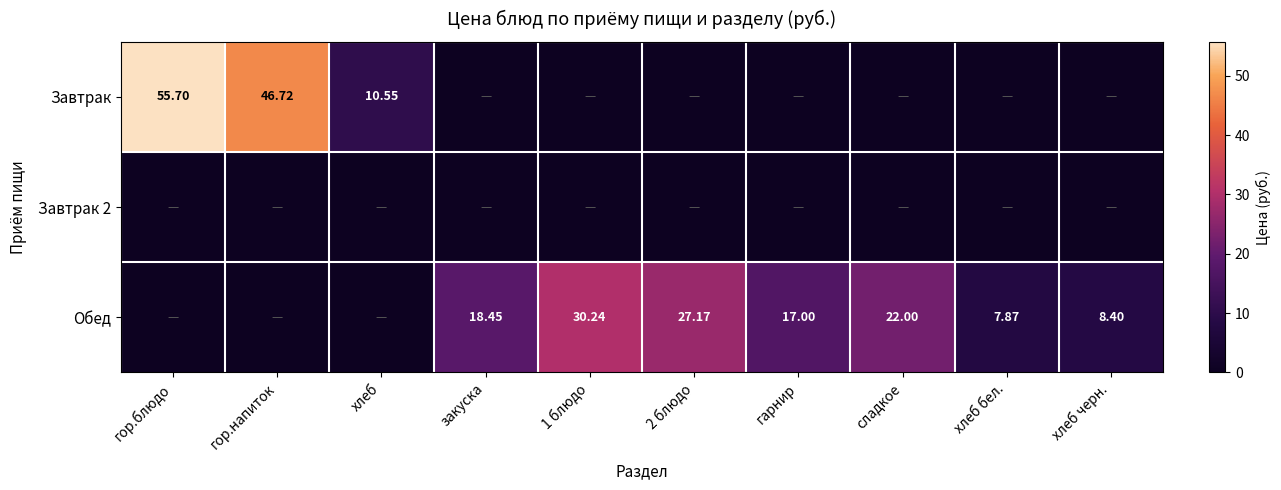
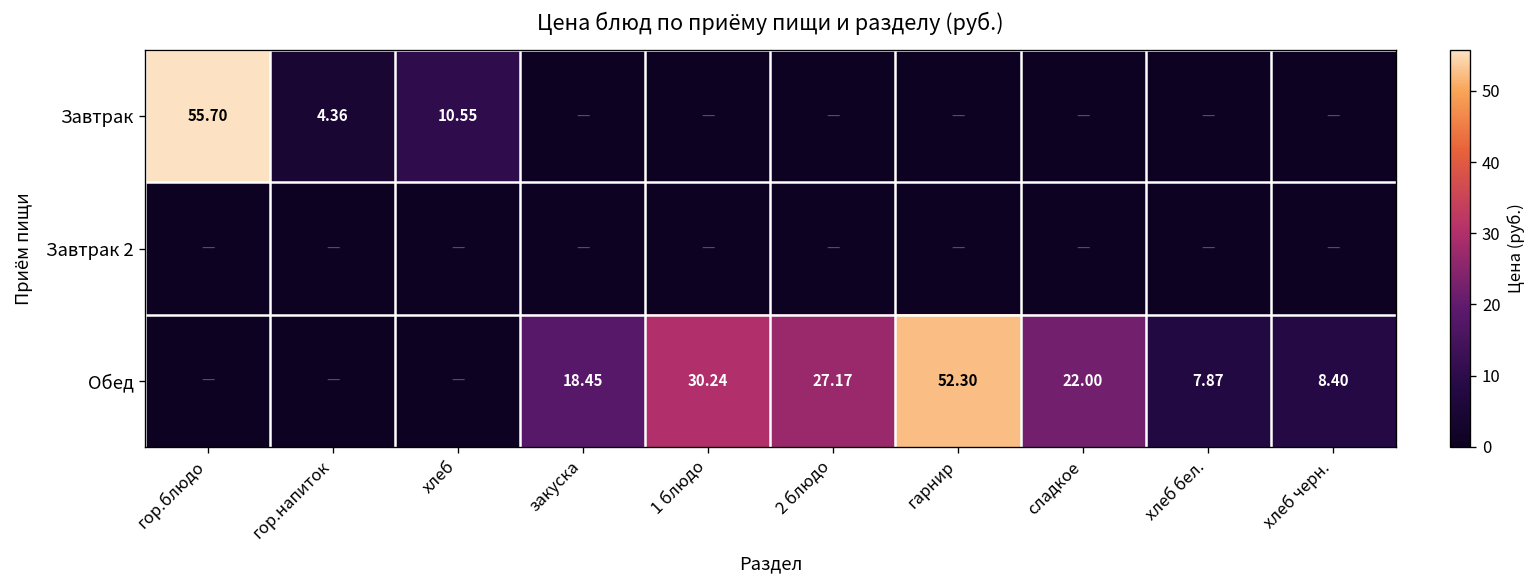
Завтрак, гор.напиток: 46.72 -> 4.36
Обед, гарнир: 17.00 -> 52.30
